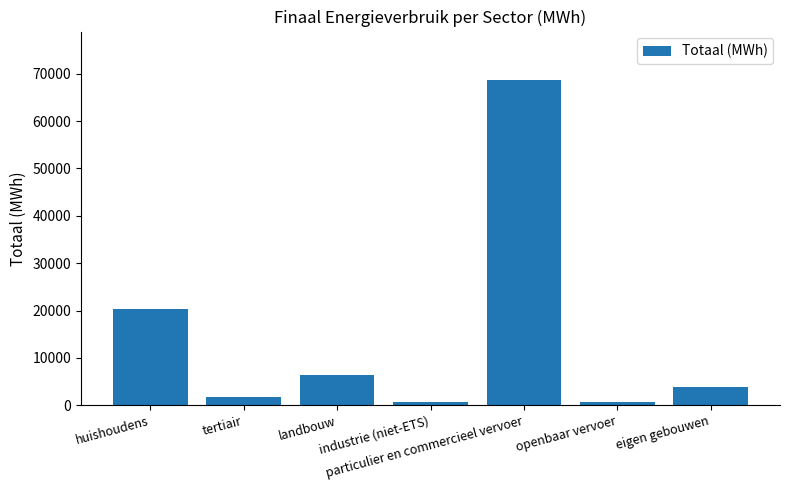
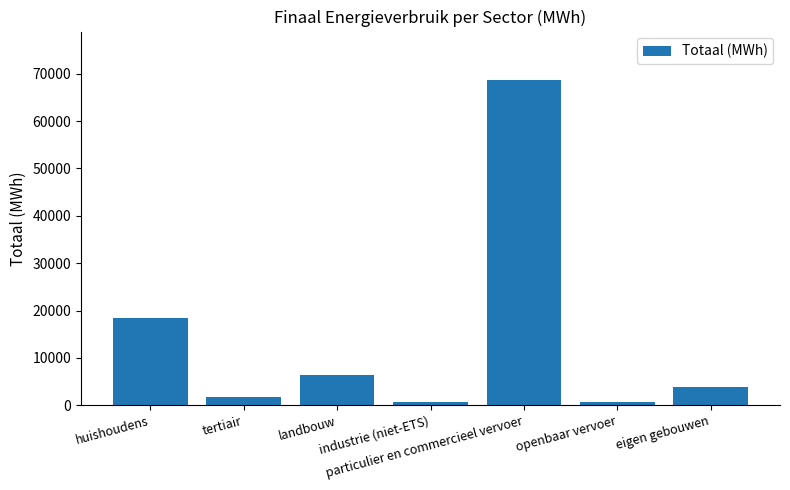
huishoudens: 20000 -> 18000
